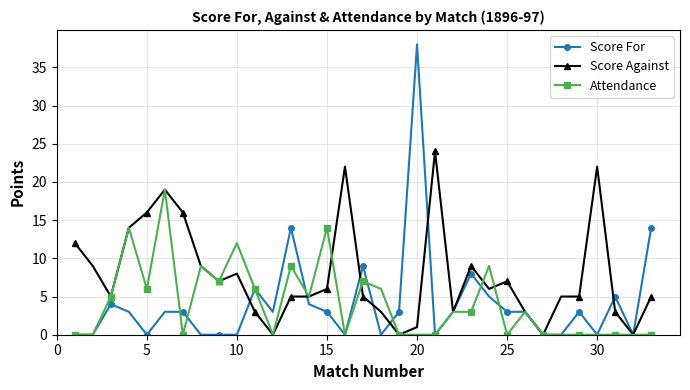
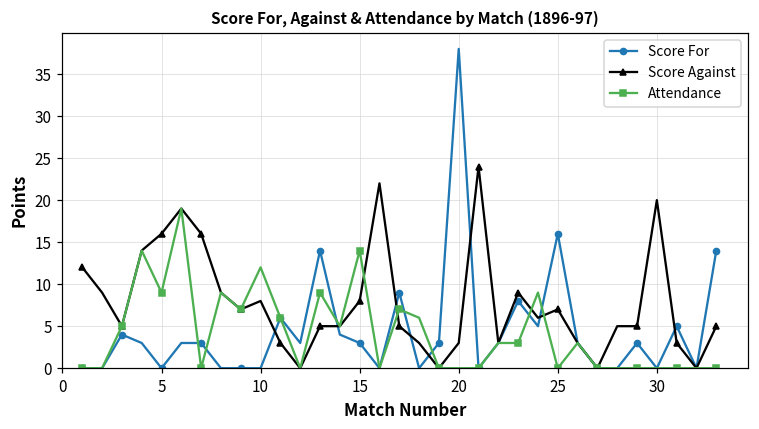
Attendance, 5: 6 -> 9
Score Against, 15: 6 -> 8
Score Against, 20: 1 -> 3
Score For, 25: 3 -> 16
Score Against, 30: 22 -> 20
